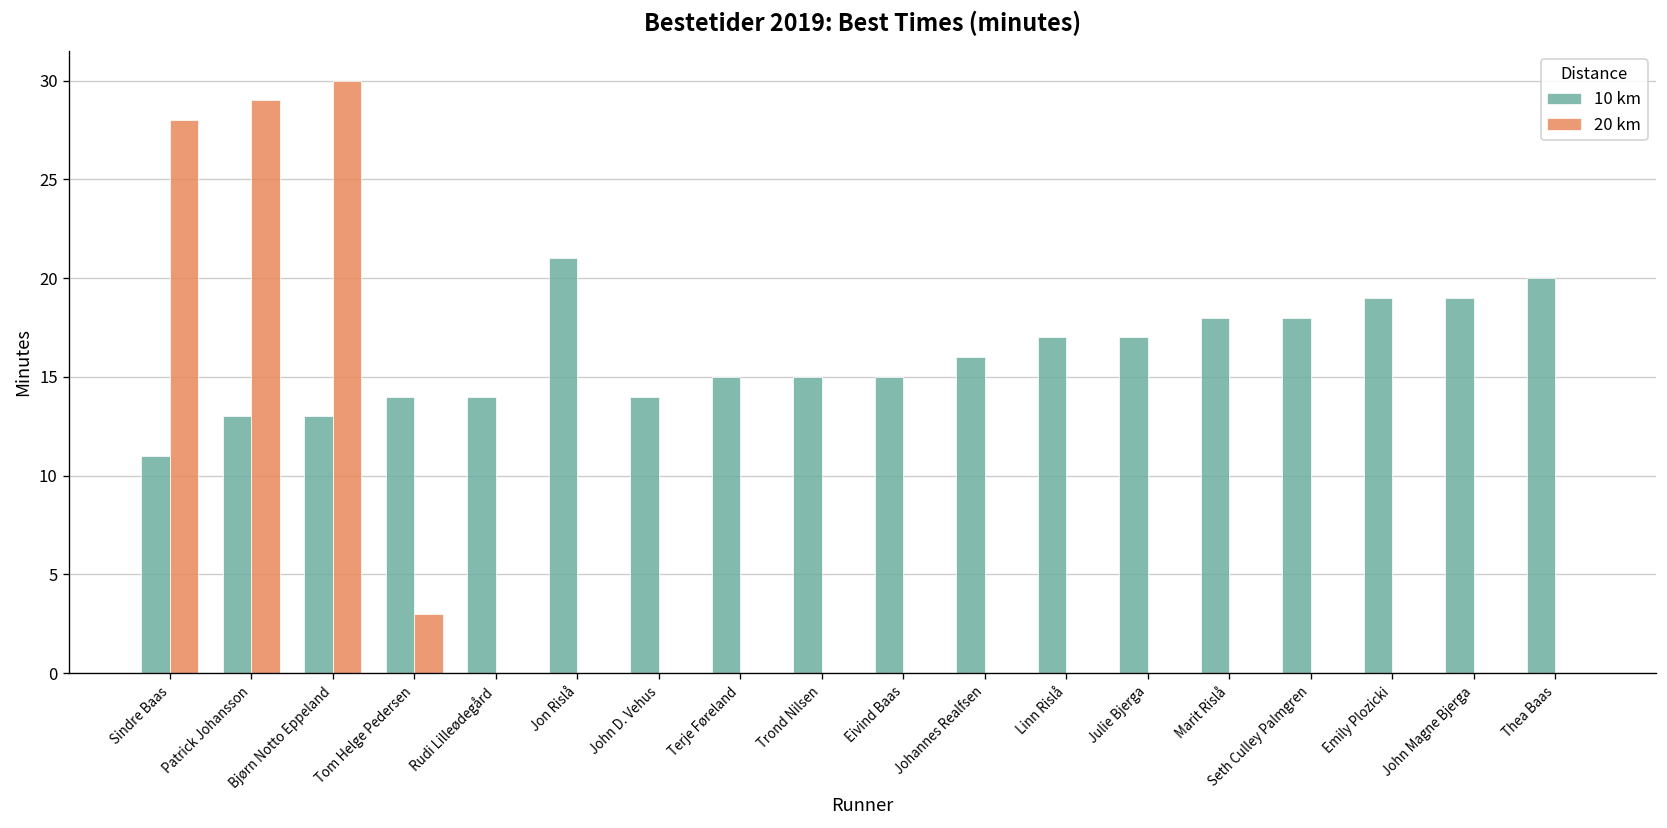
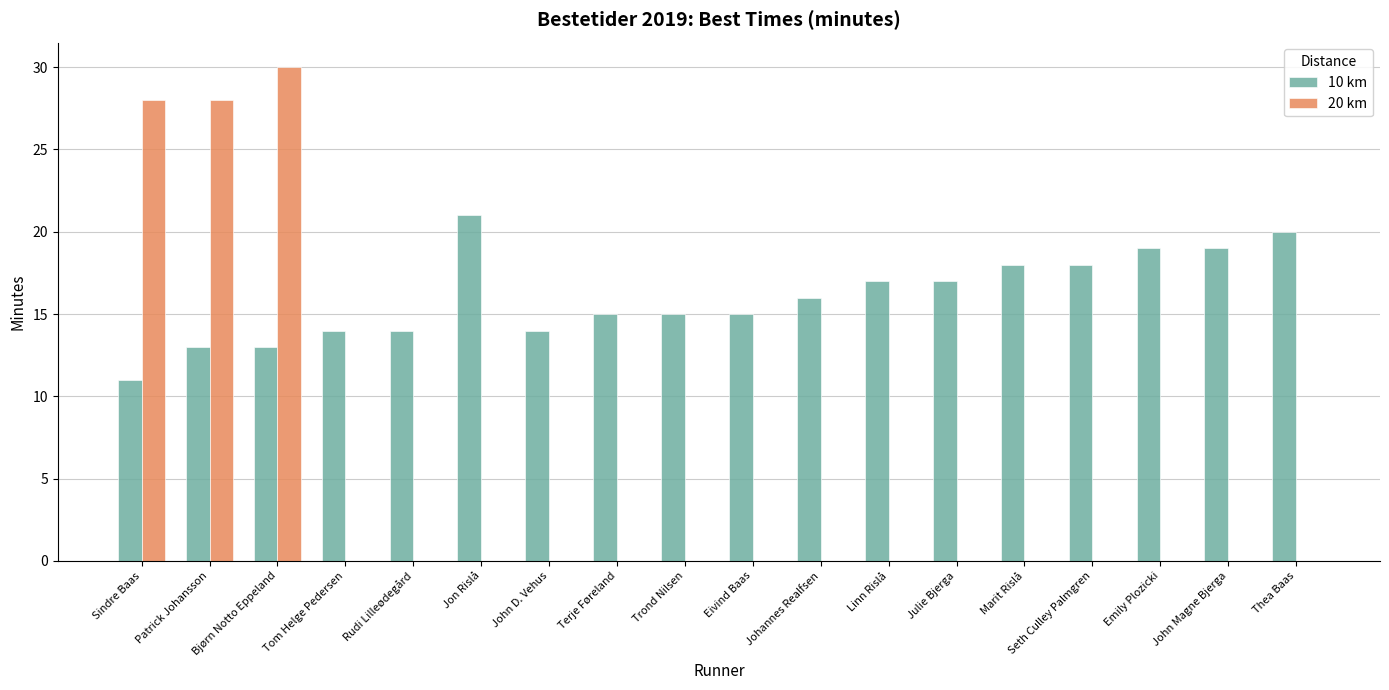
20 km, Patrick Johansson: 29 -> 28
20 km, Tom Helge Pedersen: 3 -> 0
